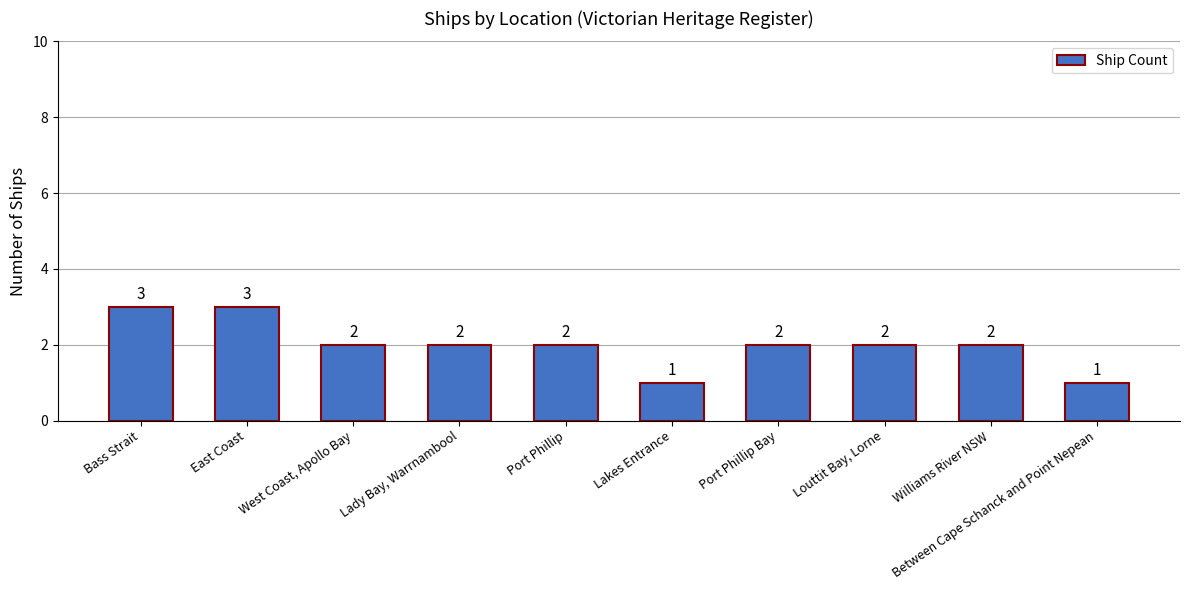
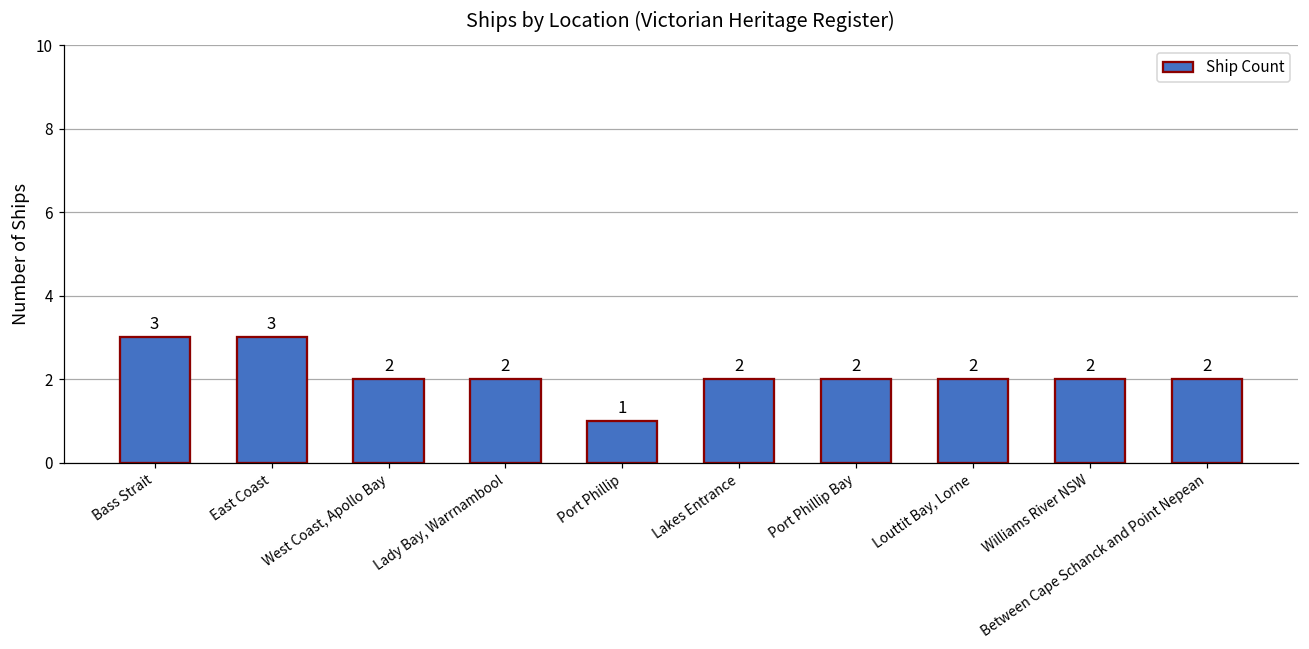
Port Phillip: 2 -> 1
Lakes Entrance: 1 -> 2
Between Cape Schanck and Point Nepean: 1 -> 2
